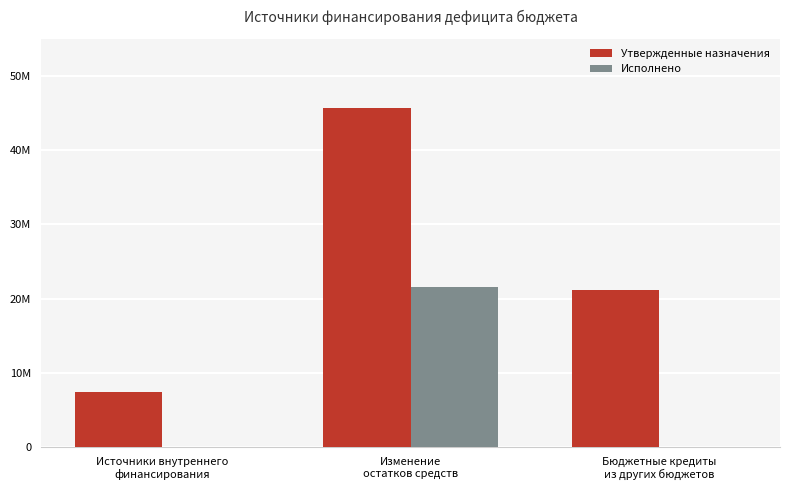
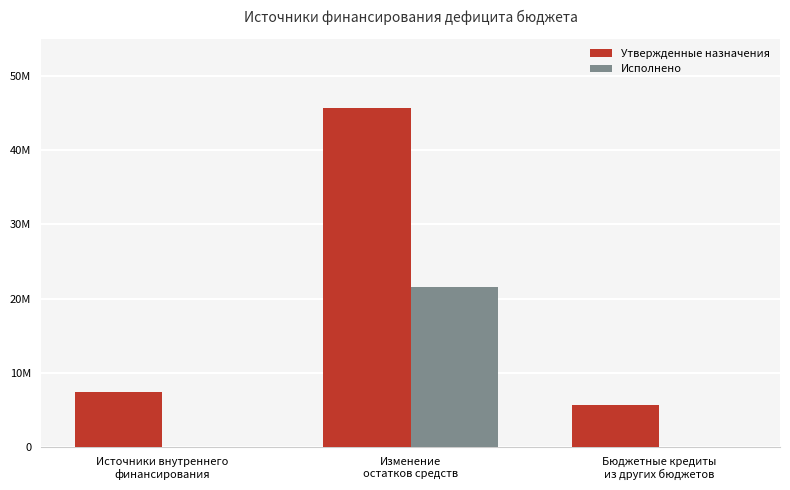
Утвержденные назначения, Бюджетные кредиты из других бюджетов: 21000000 -> 6000000
